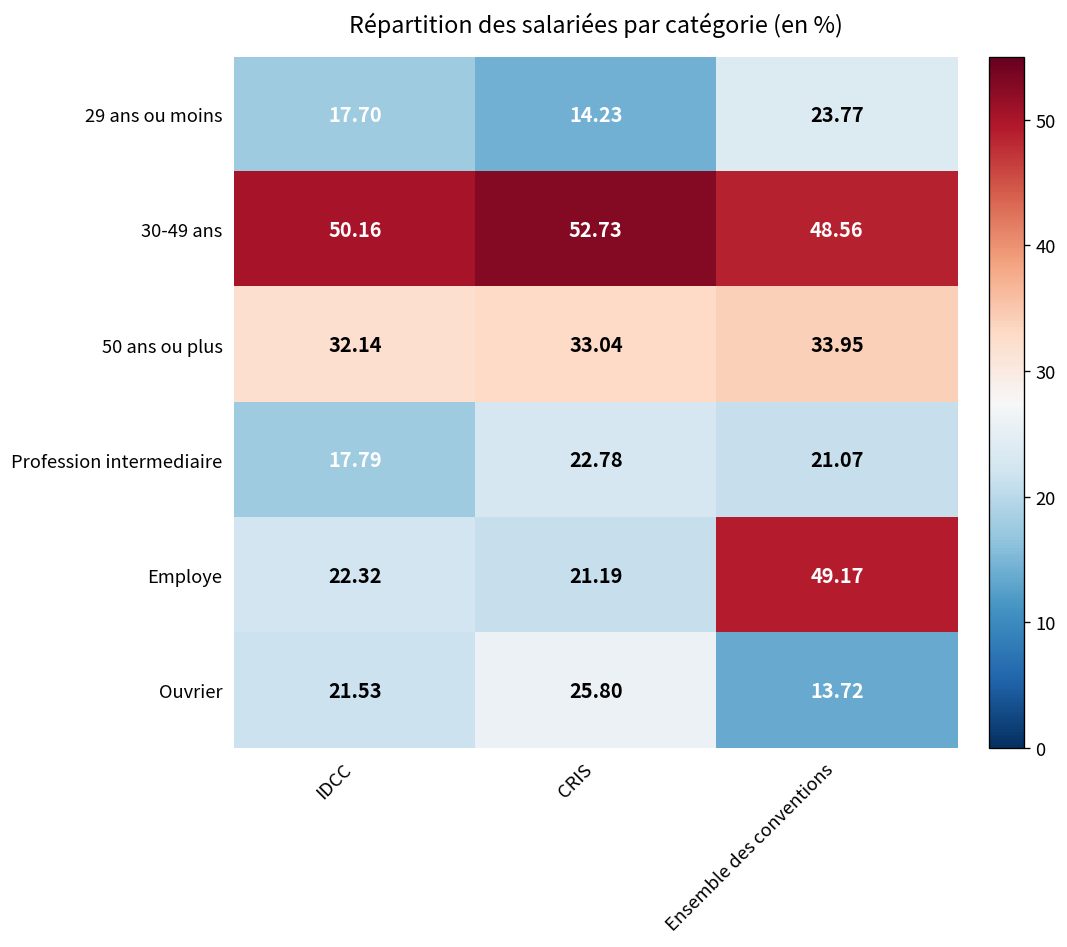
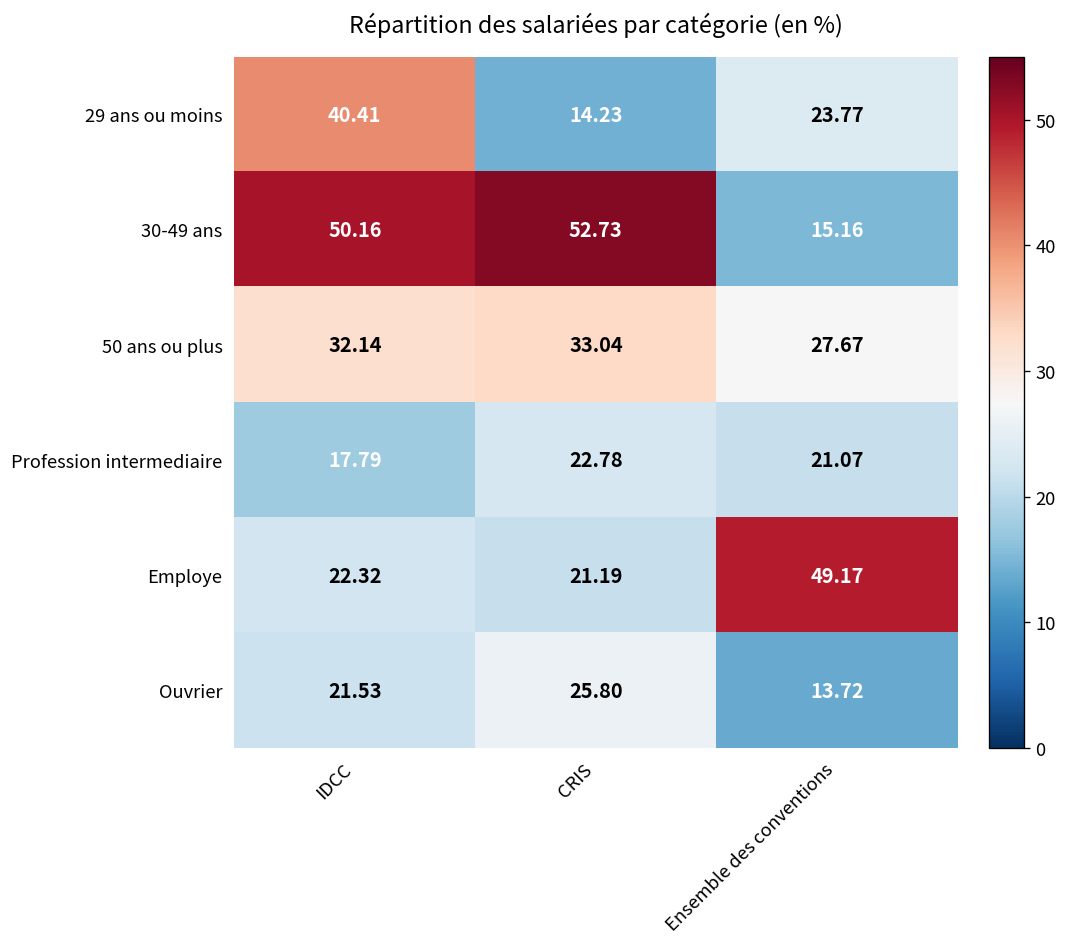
29 ans ou moins, IDCC: 17.70 -> 40.41
30-49 ans, Ensemble des conventions: 48.56 -> 15.16
50 ans ou plus, Ensemble des conventions: 33.95 -> 27.67
